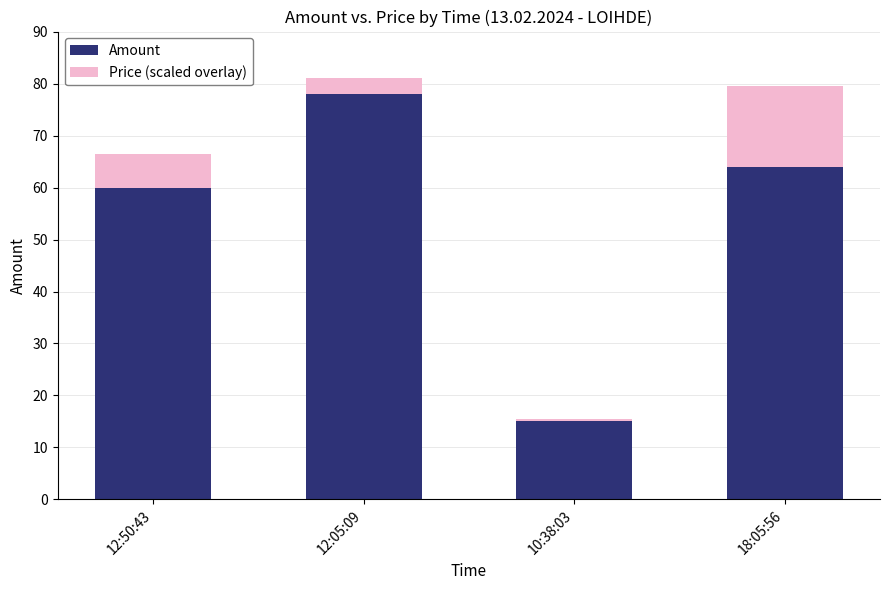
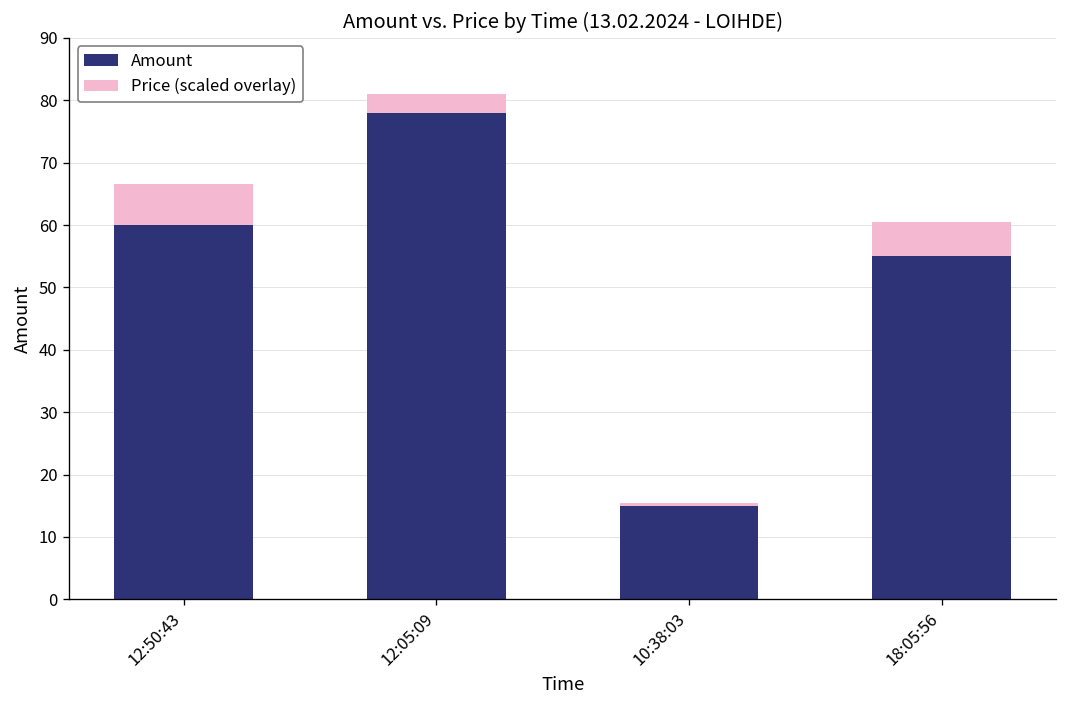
Amount, 18:05:56: 64 -> 55
Price (scaled overlay), 18:05:56: 16 -> 6
